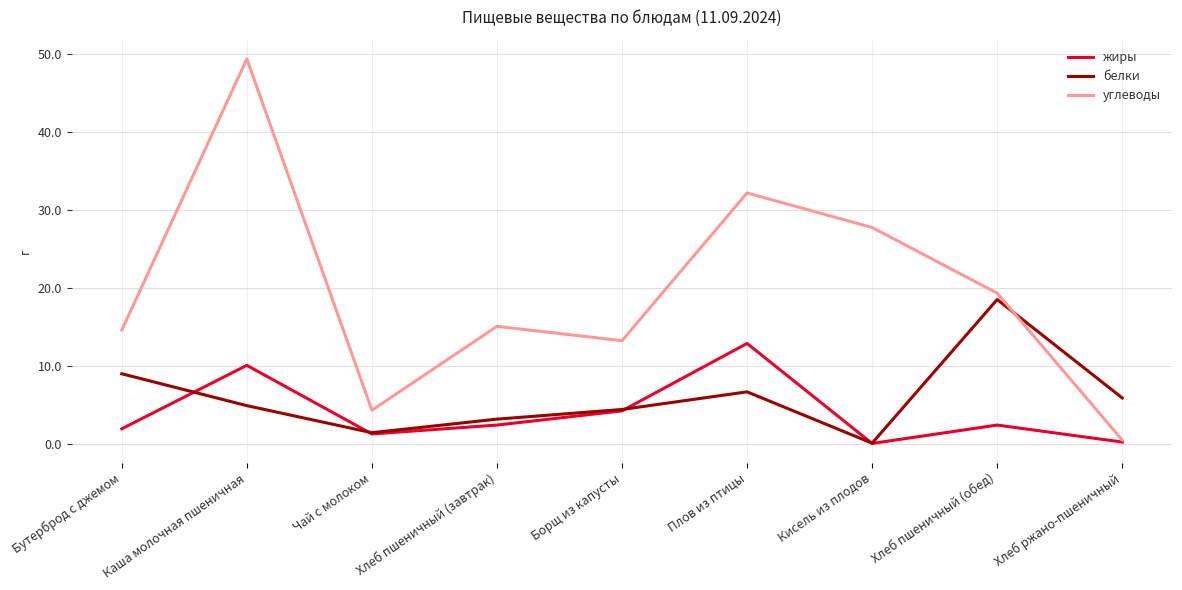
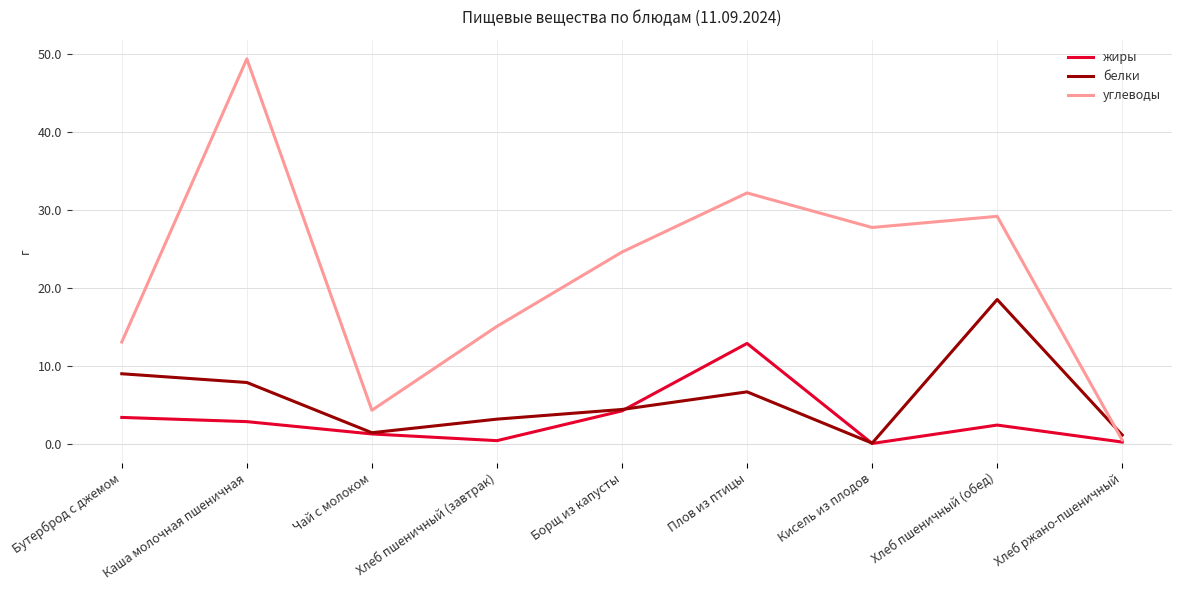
жиры, Бутерброд с джемом: 2 -> 3
углеводы, Бутерброд с джемом: 15 -> 13
жиры, Каша молочная пшеничная: 10 -> 3
белки, Каша молочная пшеничная: 5 -> 8
жиры, Хлеб пшеничный (завтрак): 2 -> 0
углеводы, Борщ из капусты: 13 -> 25
углеводы, Хлеб пшеничный (обед): 19 -> 29
белки, Хлеб ржано-пшеничный: 6 -> 1
